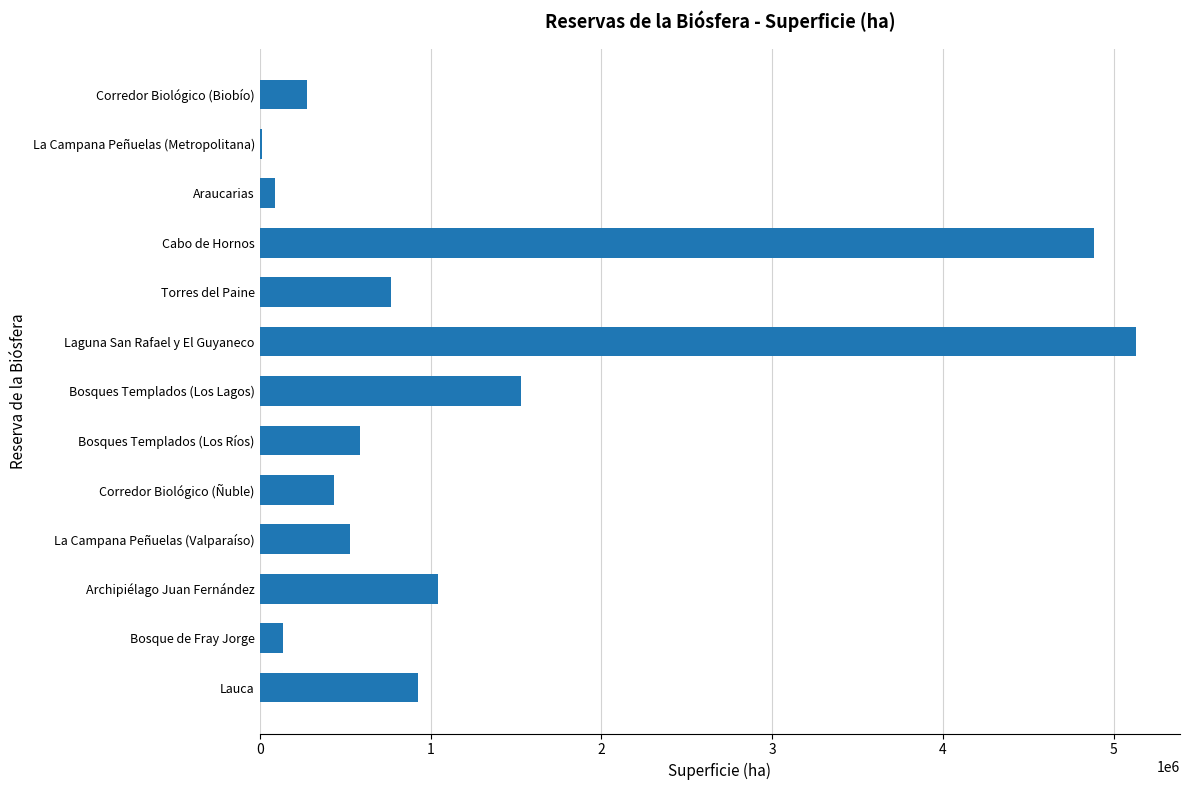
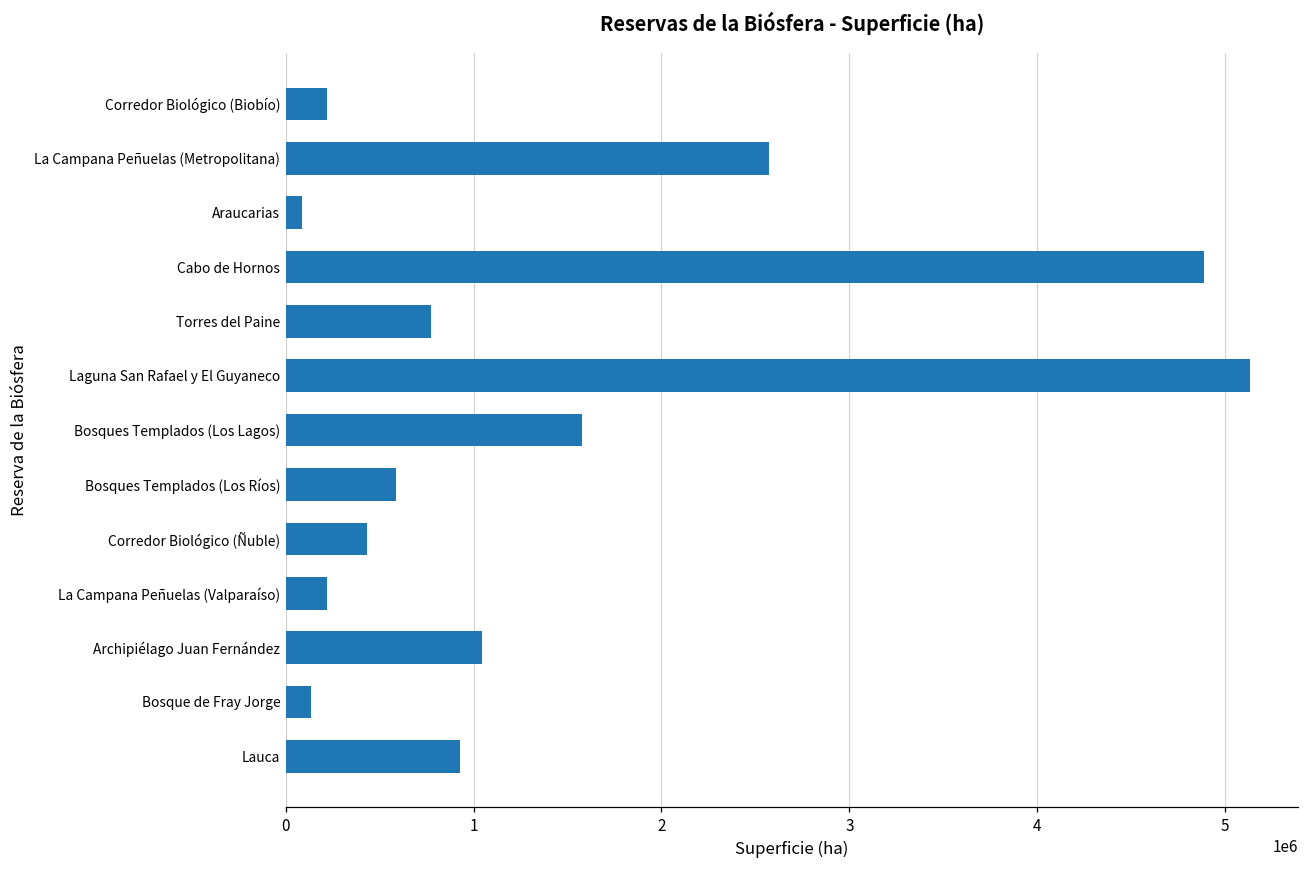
Corredor Biológico (Biobío): 280000 -> 220000
La Campana Peñuelas (Metropolitana): 20000 -> 2570000
Bosques Templados (Los Lagos): 1530000 -> 1580000
La Campana Peñuelas (Valparaíso): 530000 -> 220000
